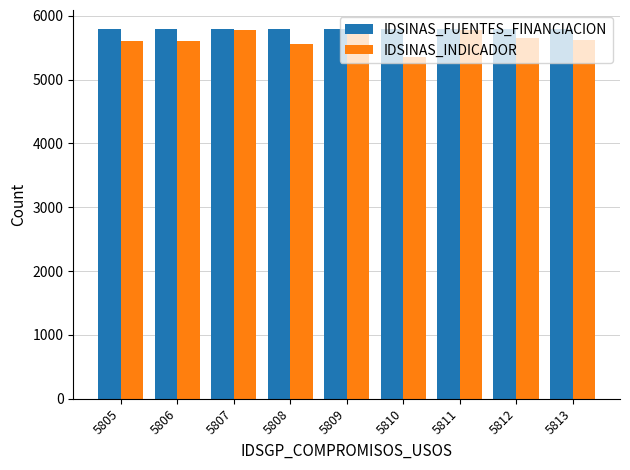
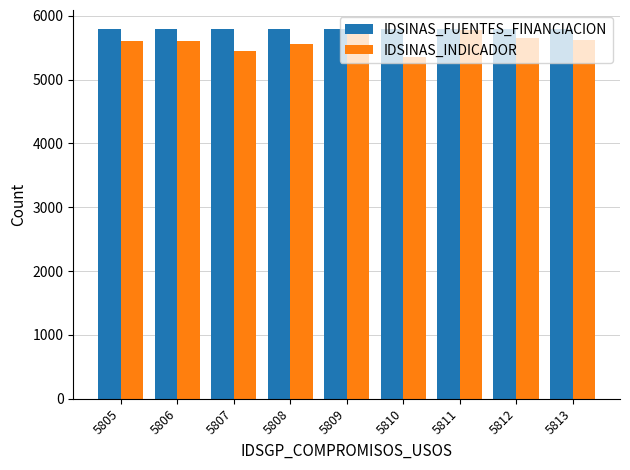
IDSINAS_INDICADOR, 5807: 5800 -> 5400
